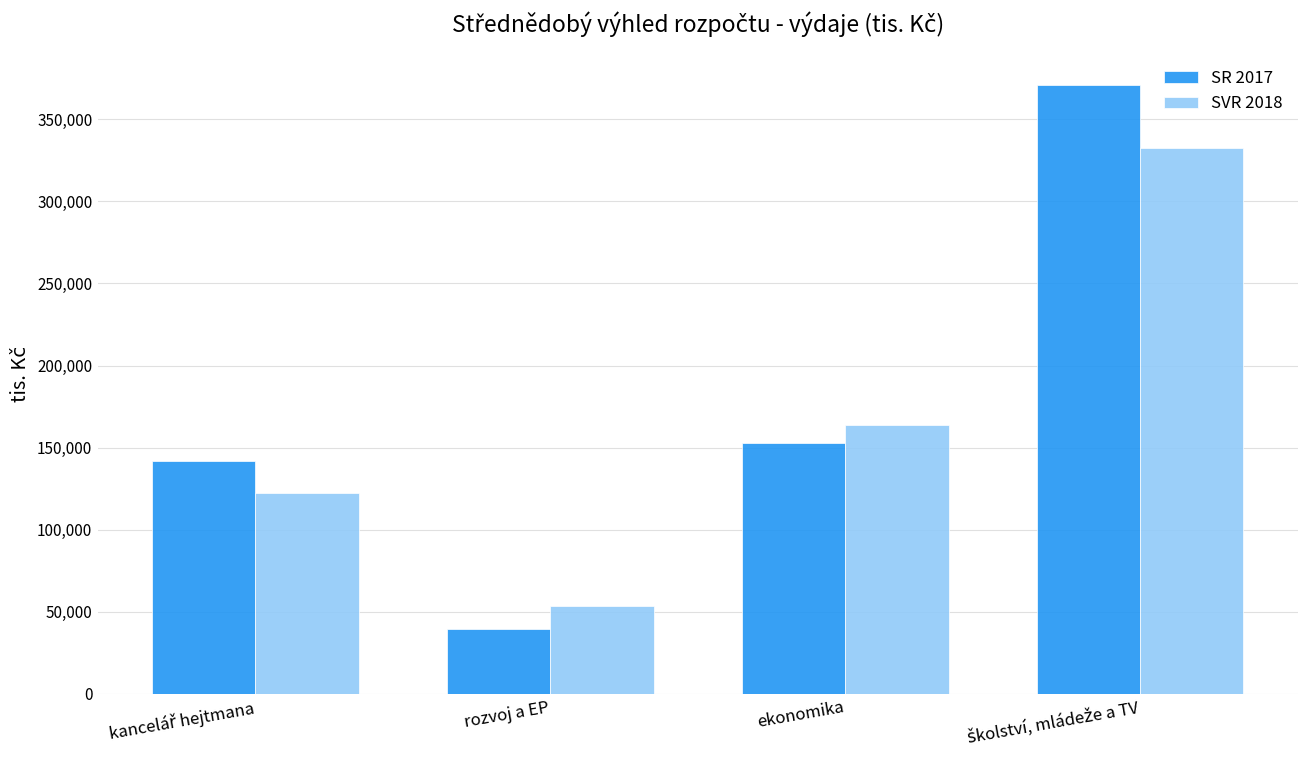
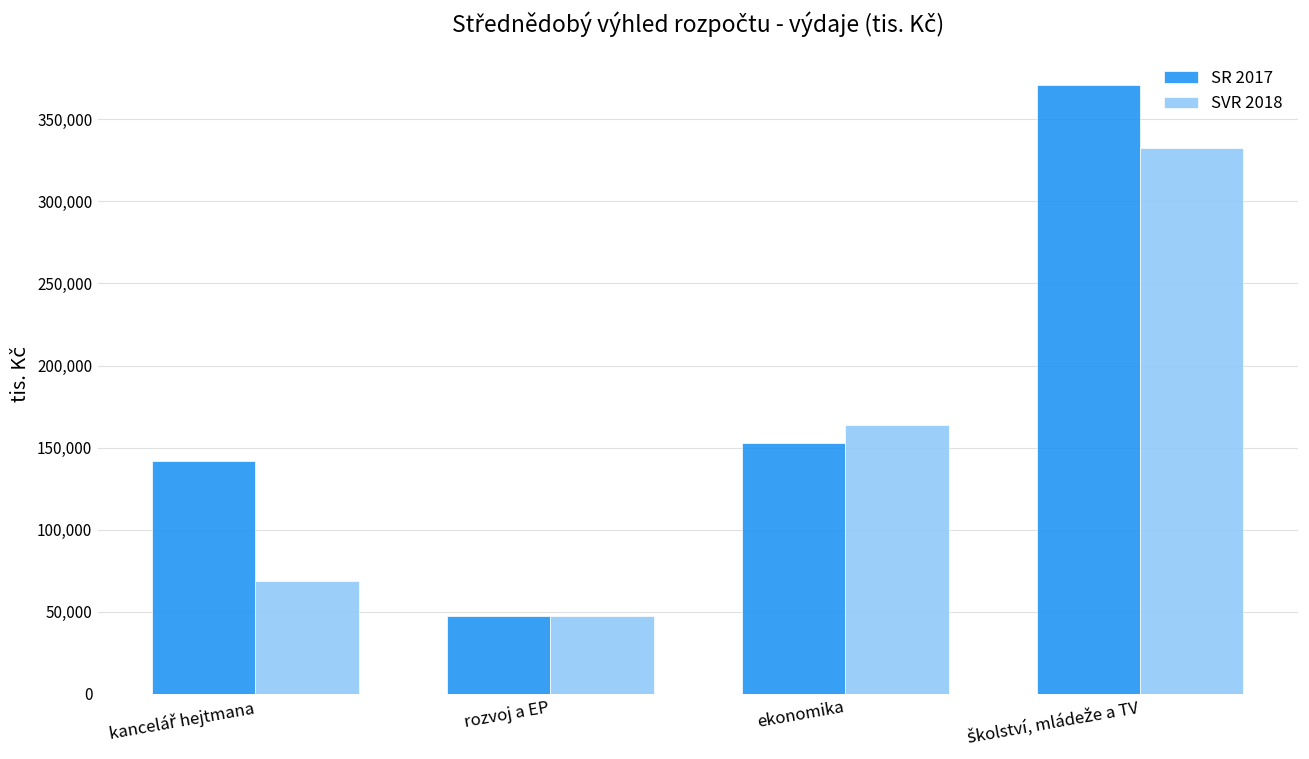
SVR 2018, kancelář hejtmana: 123,000 -> 68,000
SR 2017, rozvoj a EP: 39,000 -> 48,000
SVR 2018, rozvoj a EP: 54,000 -> 48,000
